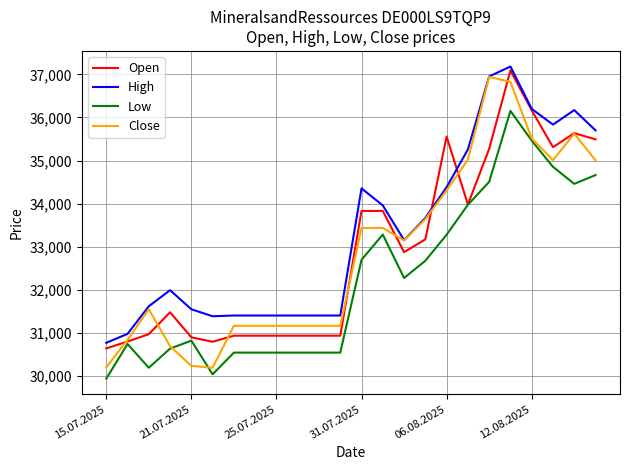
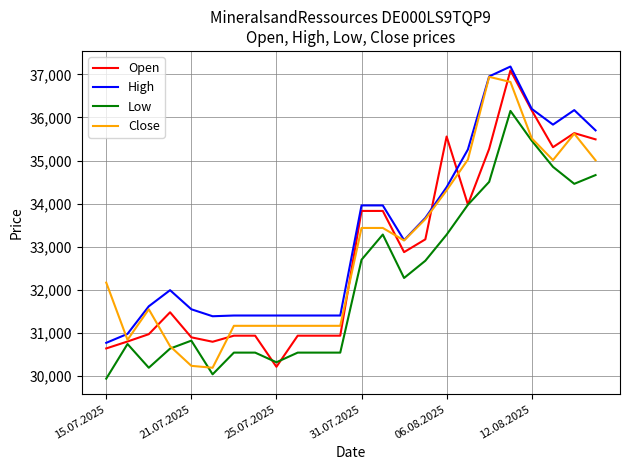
Close, 15.07.2025: 30,200 -> 32,200
Open, 25.07.2025: 30,900 -> 30,200
Low, 25.07.2025: 30,500 -> 30,300
High, 31.07.2025: 34,400 -> 34,000
